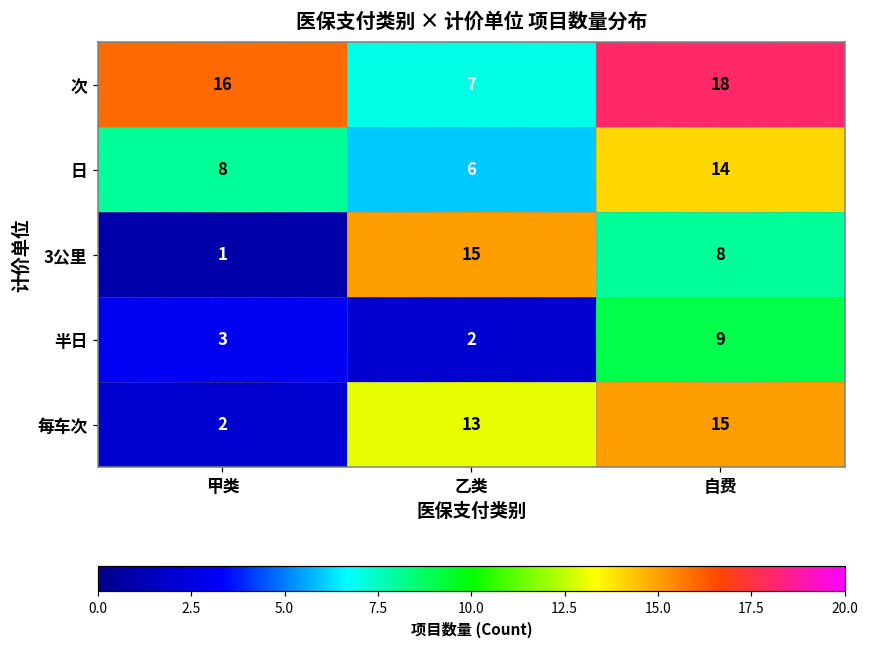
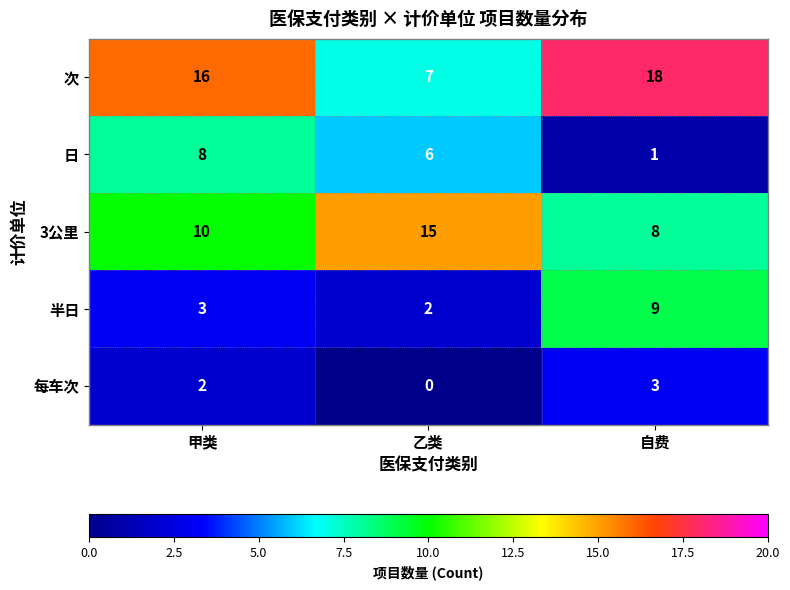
日, 自费: 14 -> 1
3公里, 甲类: 1 -> 10
每车次, 乙类: 13 -> 0
每车次, 自费: 15 -> 3
